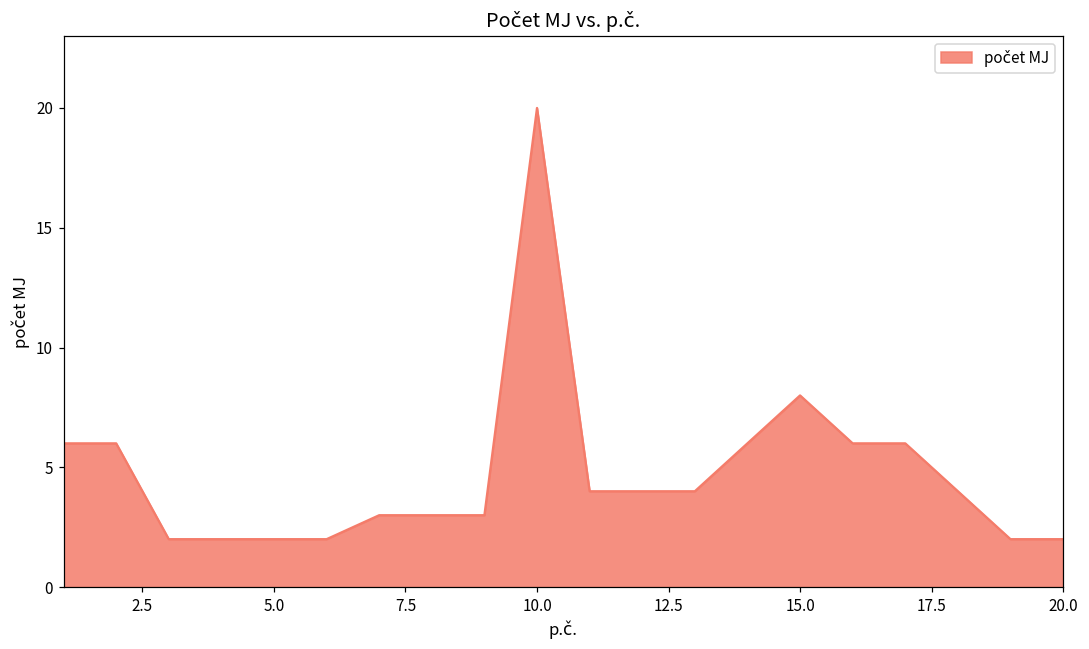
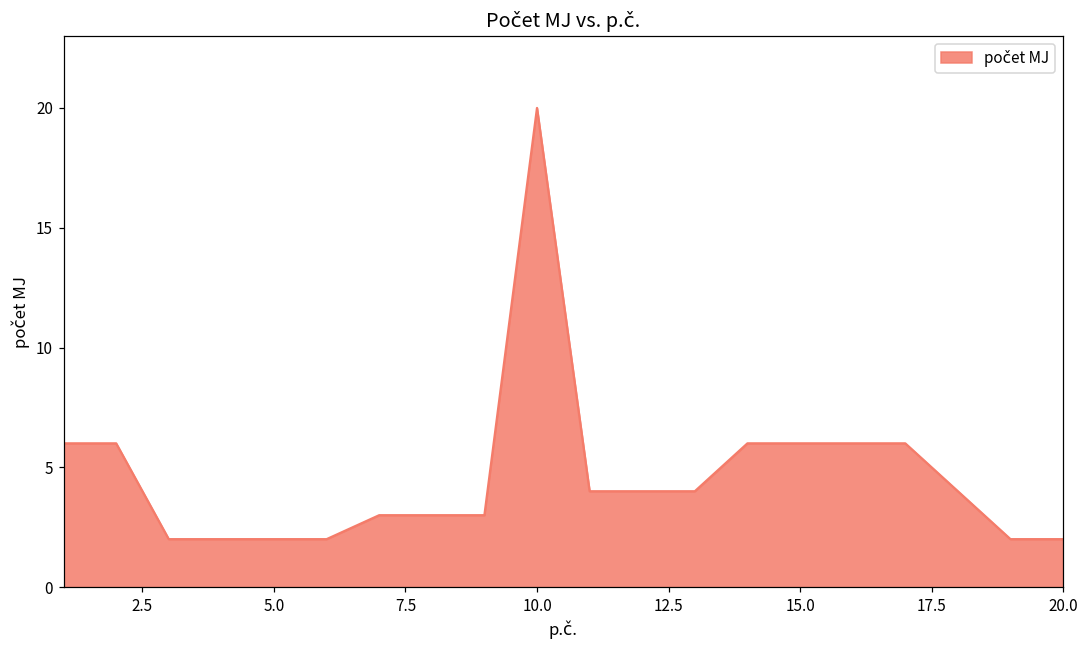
15.0: 8 -> 6
